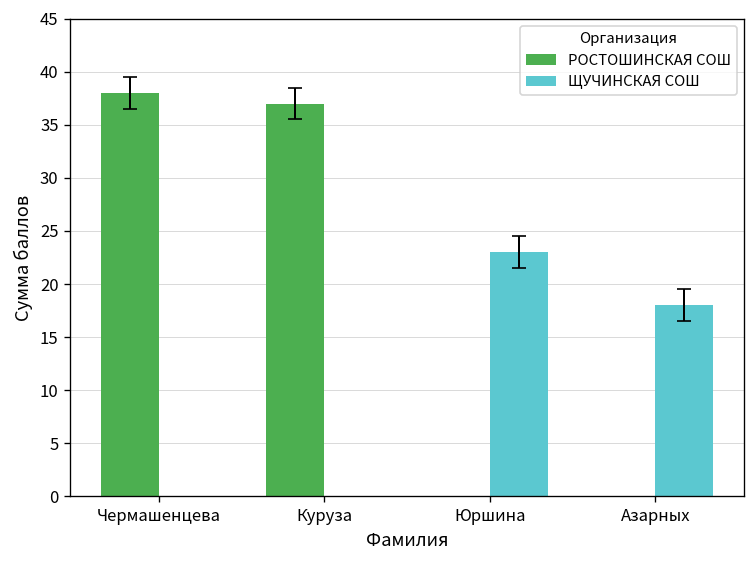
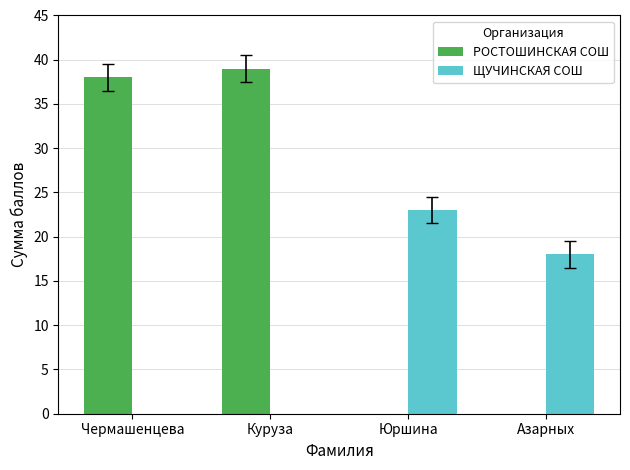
РОСТОШИНСКАЯ СОШ, Куруза: 37 -> 39
